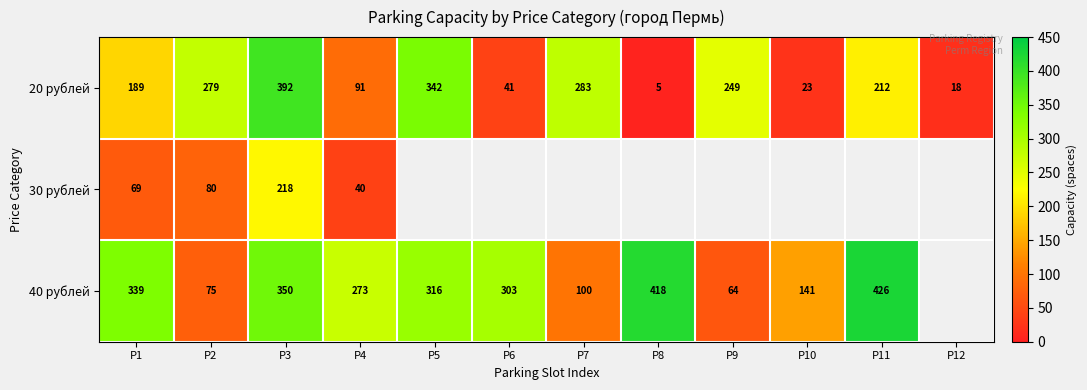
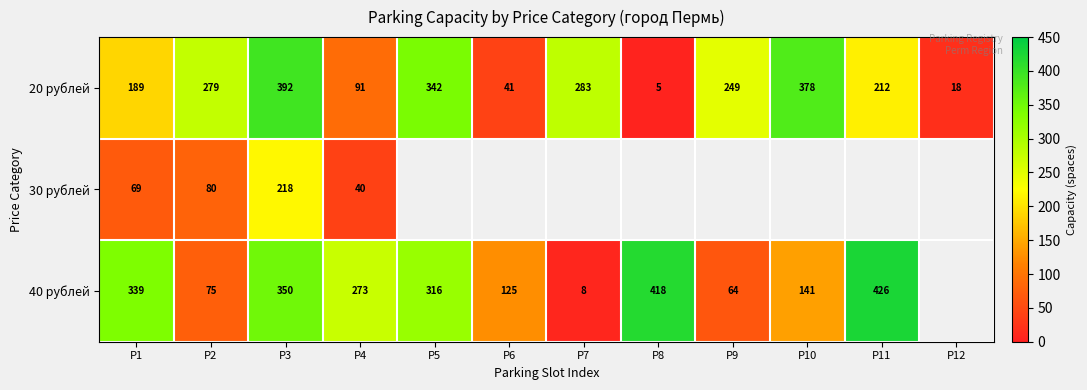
20 рублей, P10: 23 -> 378
40 рублей, P6: 303 -> 125
40 рублей, P7: 100 -> 8
